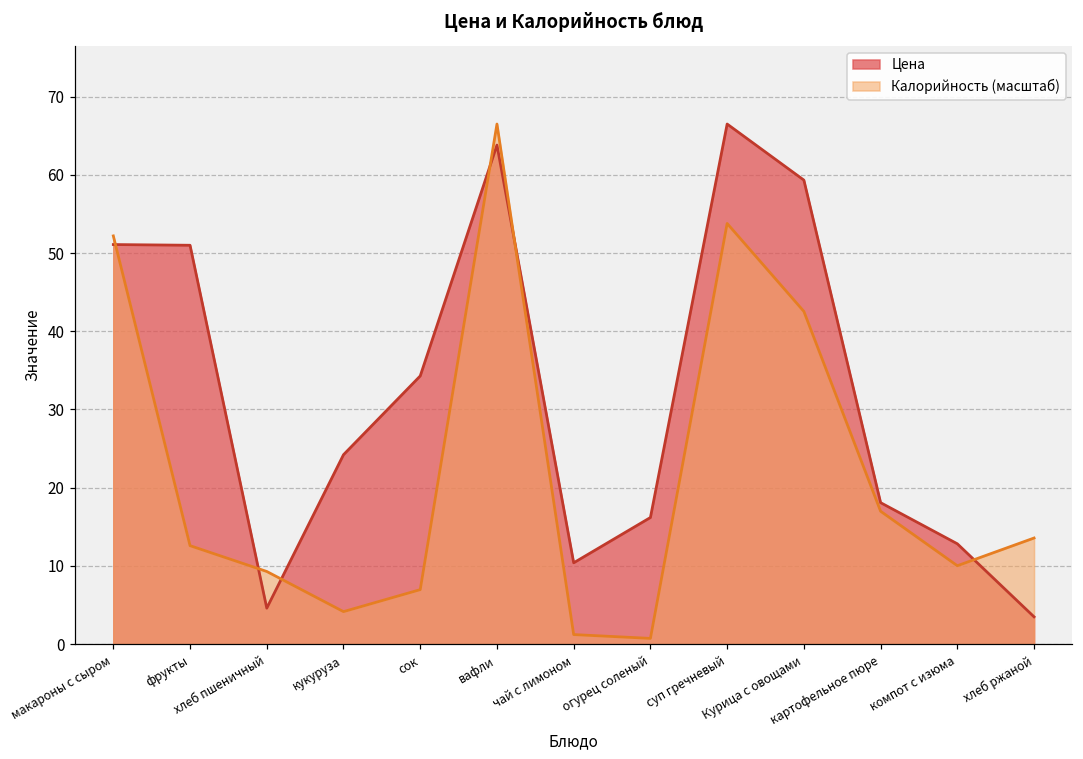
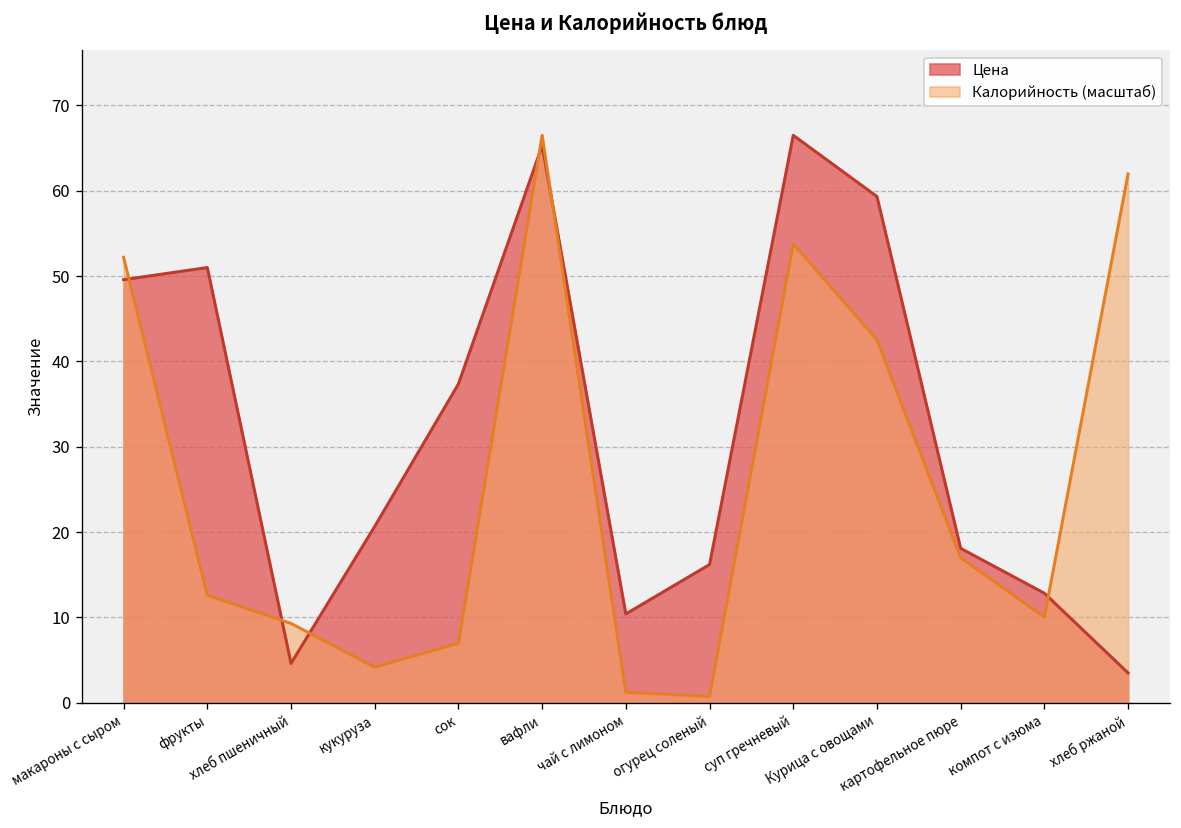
Цена, макароны с сыром: 51 -> 50
Цена, кукуруза: 24 -> 21
Цена, сок: 34 -> 37
Цена, вафли: 64 -> 65
Калорийность (масштаб), хлеб ржаной: 14 -> 62
